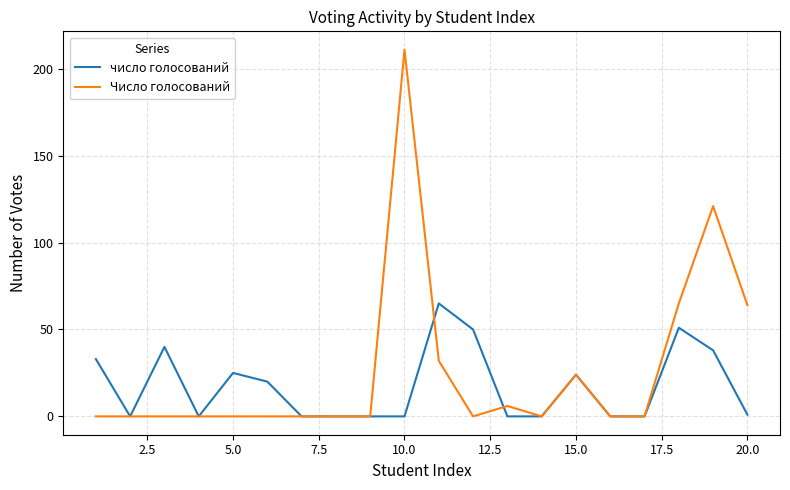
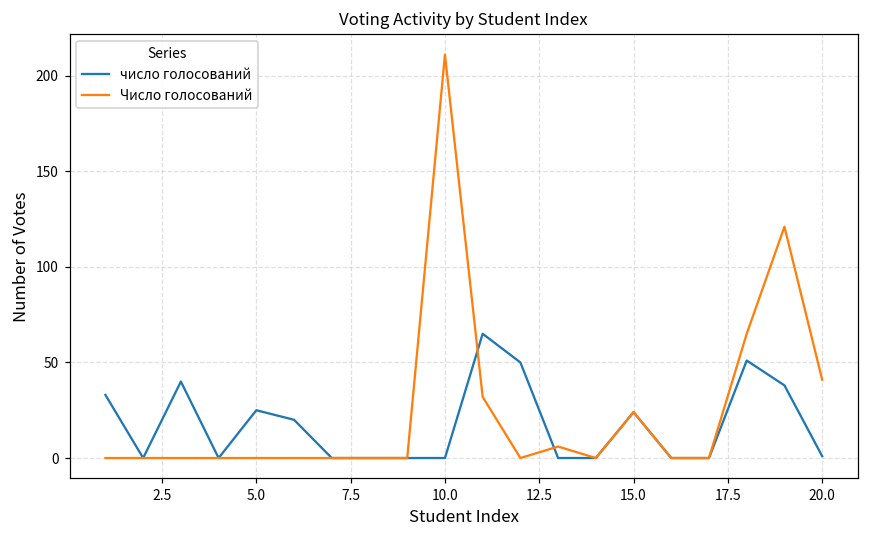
Число голосований, 20.0: 64 -> 41
